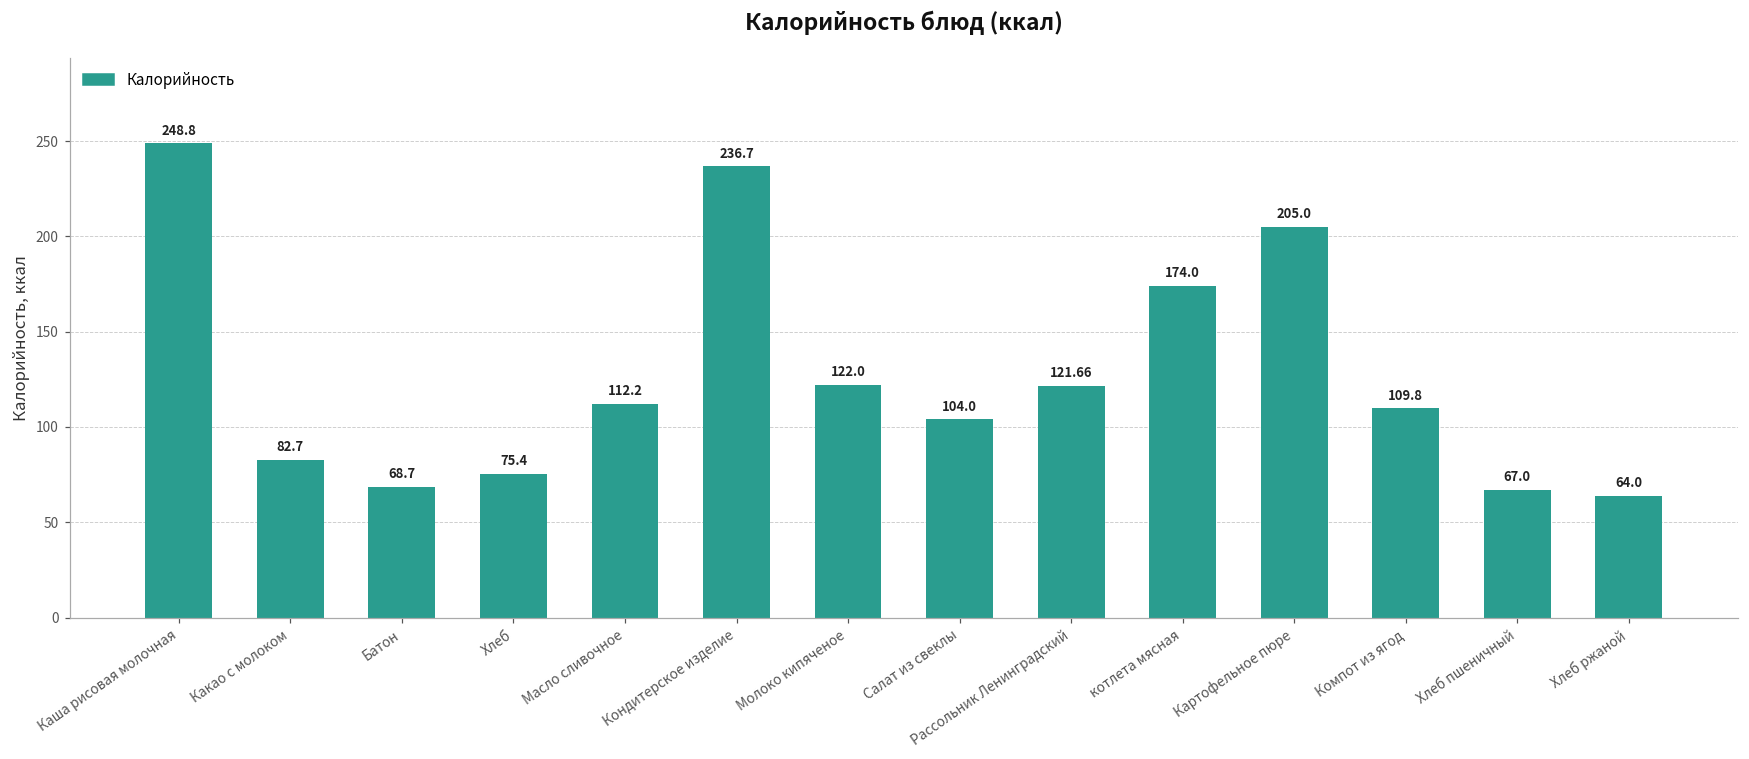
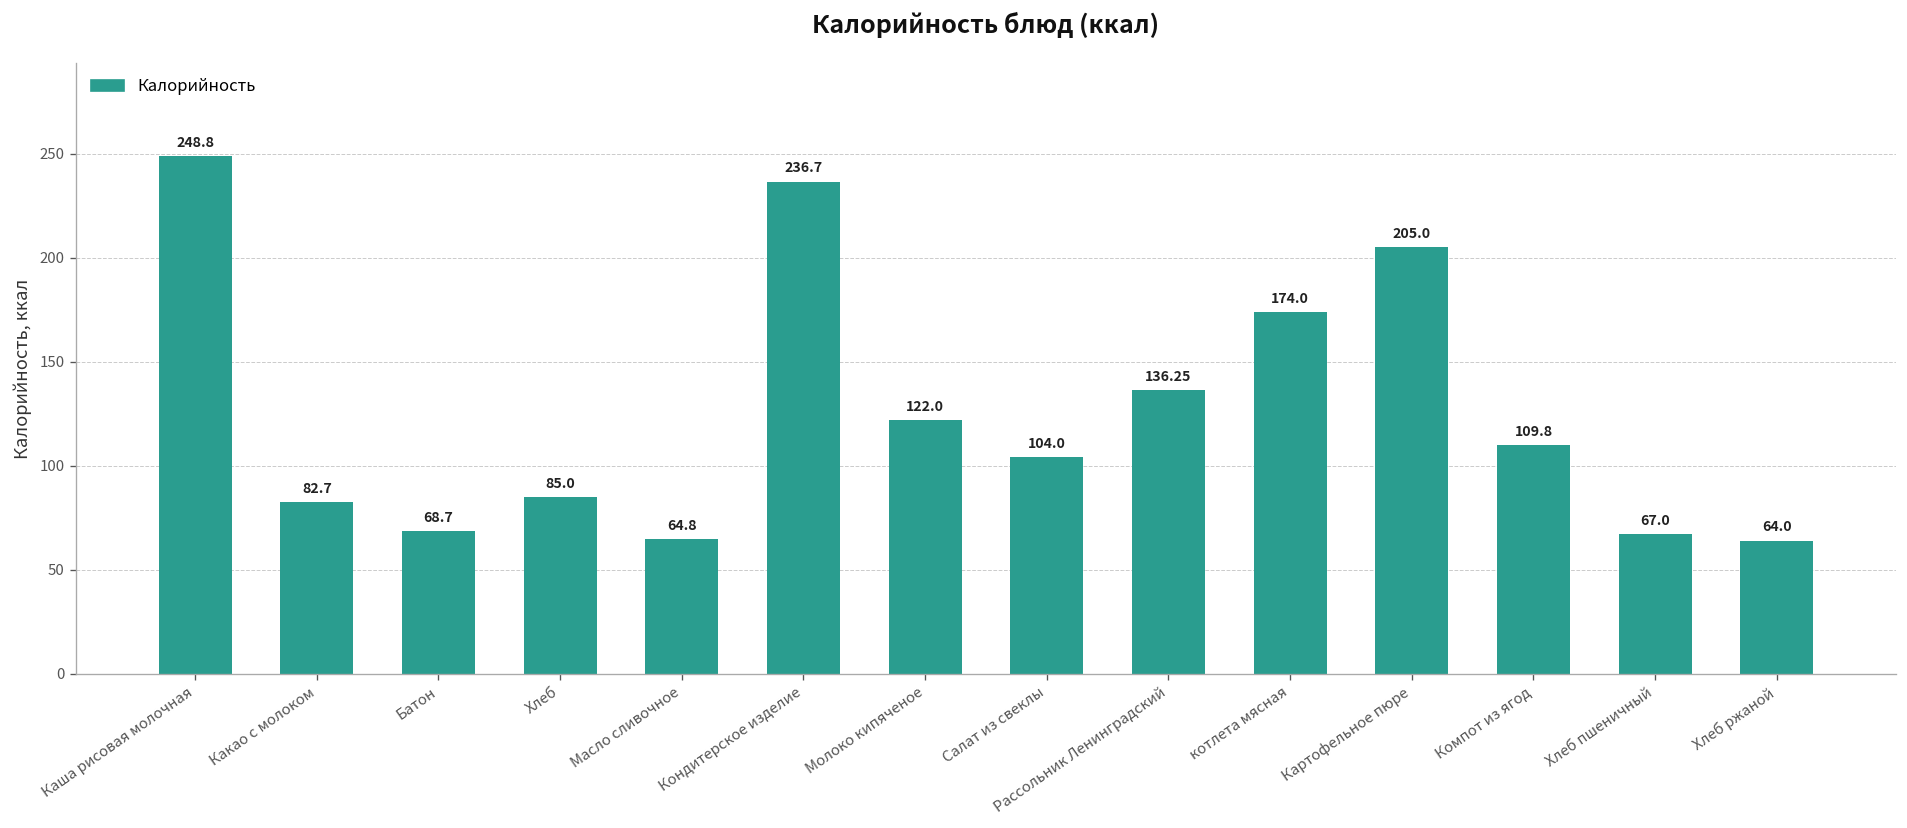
Хлеб: 75.4 -> 85.0
Масло сливочное: 112.2 -> 64.8
Рассольник Ленинградский: 121.66 -> 136.25
